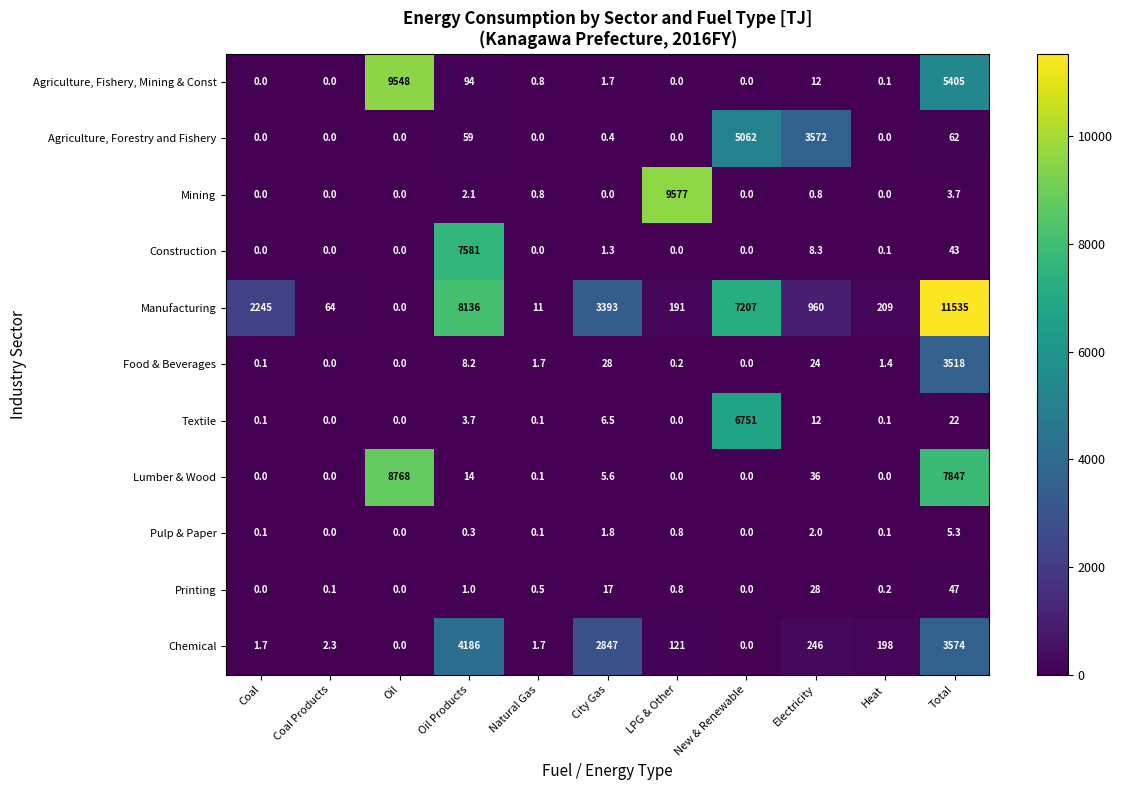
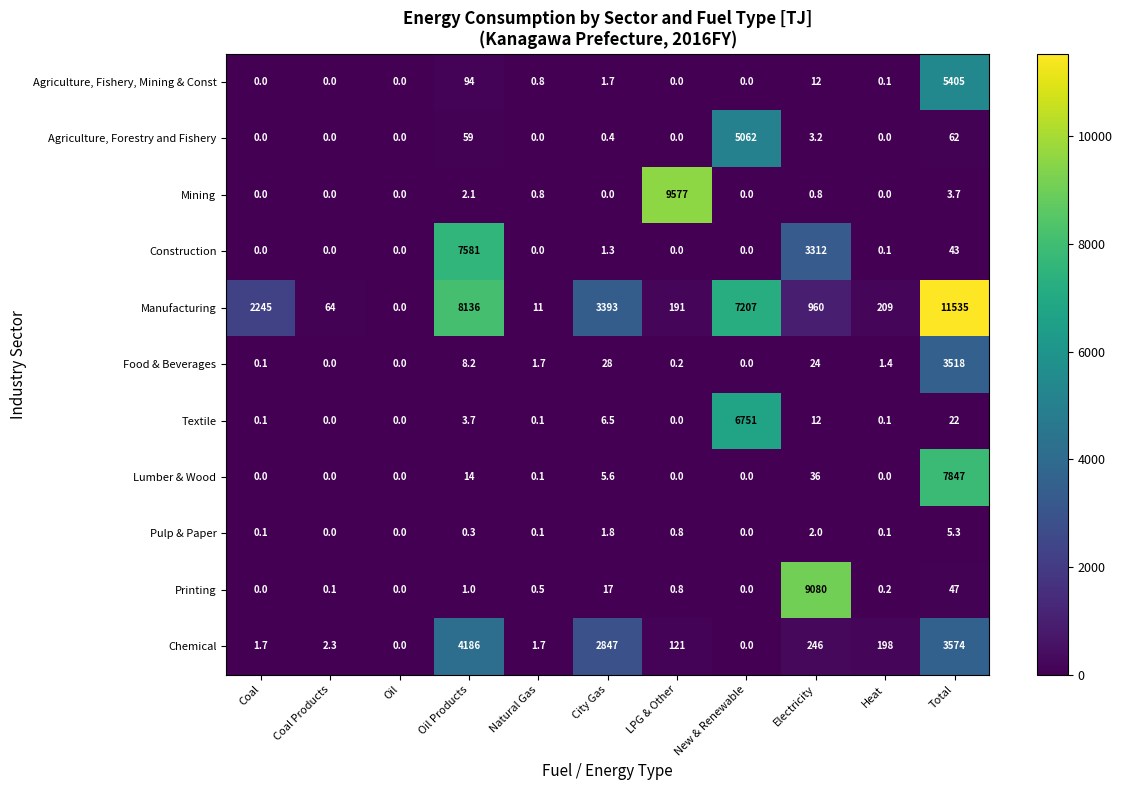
Agriculture, Fishery, Mining & Const, Oil: 9548 -> 0.0
Agriculture, Forestry and Fishery, Electricity: 3572 -> 3.2
Construction, Electricity: 8.3 -> 3312
Lumber & Wood, Oil: 8768 -> 0.0
Printing, Electricity: 28 -> 9080
